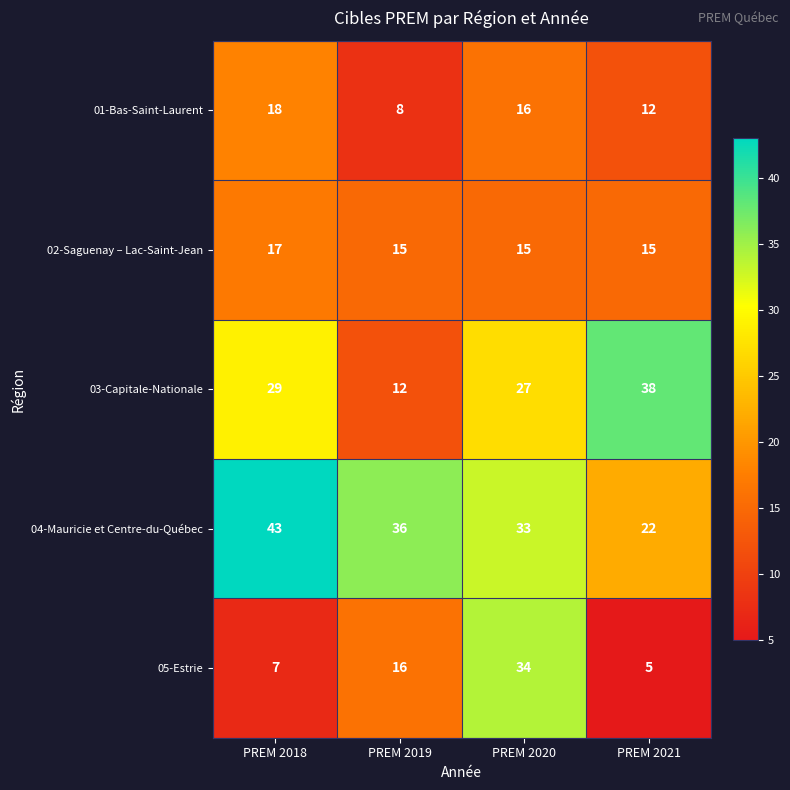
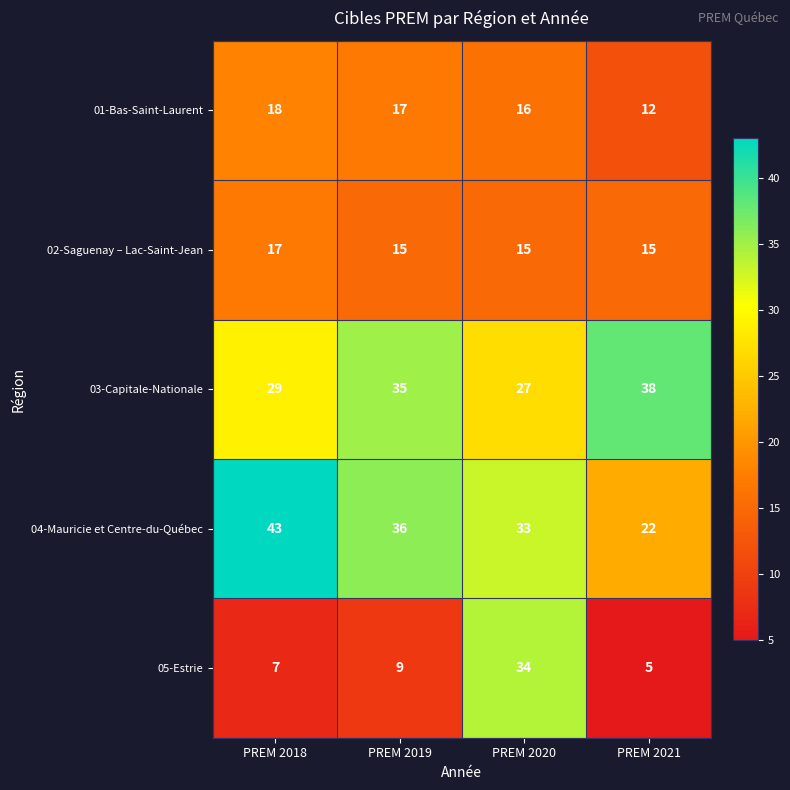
01-Bas-Saint-Laurent, PREM 2019: 8 -> 17
03-Capitale-Nationale, PREM 2019: 12 -> 35
05-Estrie, PREM 2019: 16 -> 9
